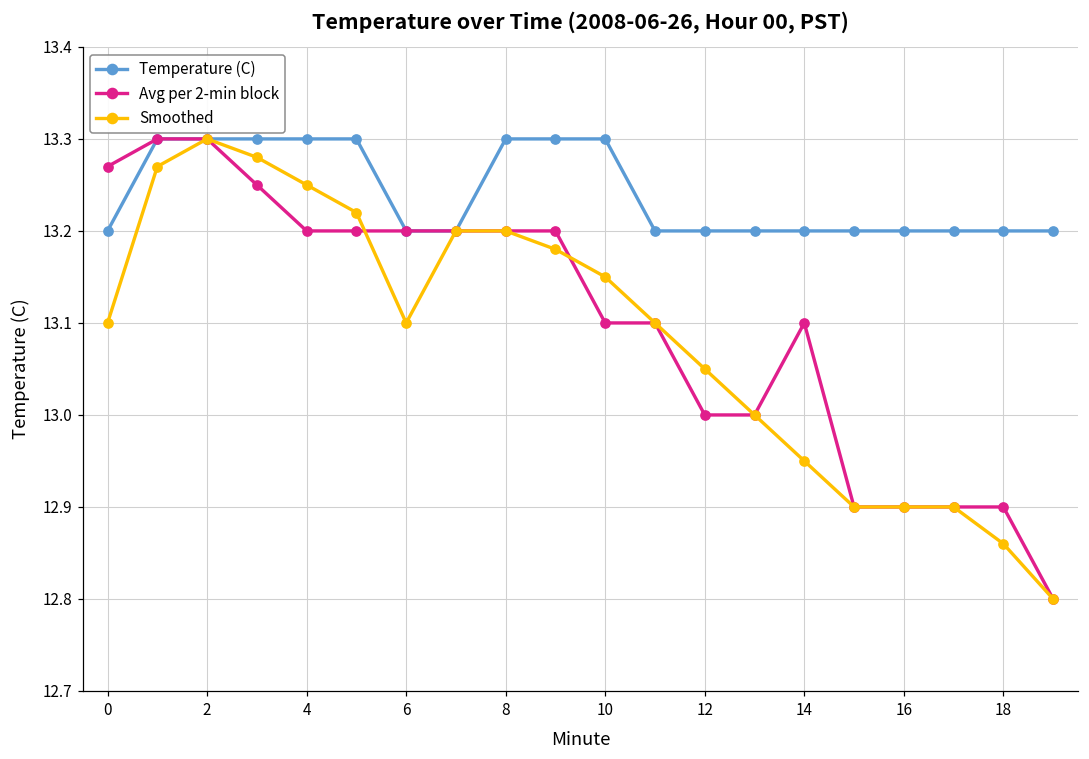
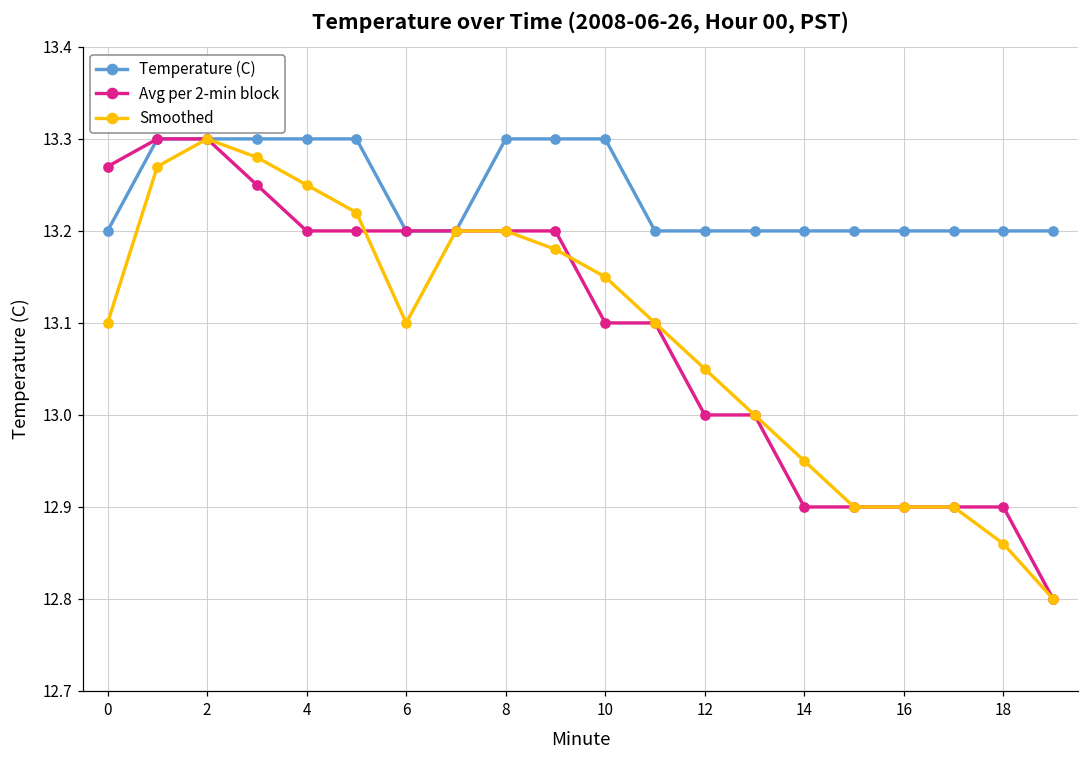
Avg per 2-min block, 14: 13.1 -> 12.9
